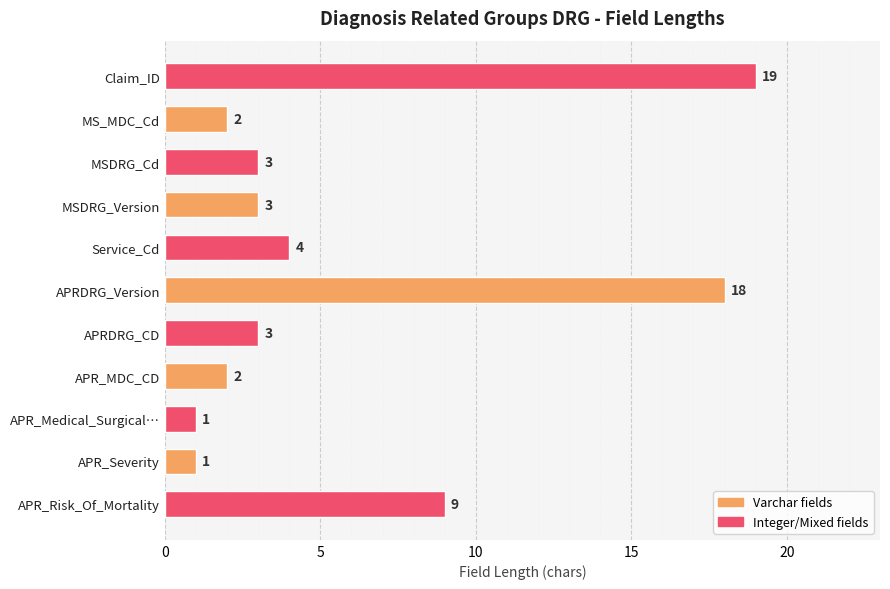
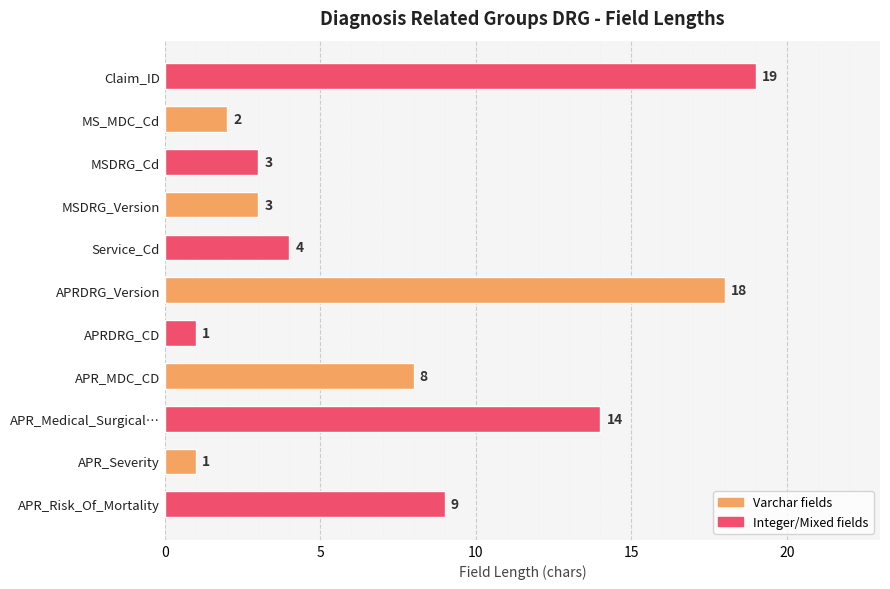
APRDRG_CD: 3 -> 1
APR_MDC_CD: 2 -> 8
APR_Medical_Surgical…: 1 -> 14
